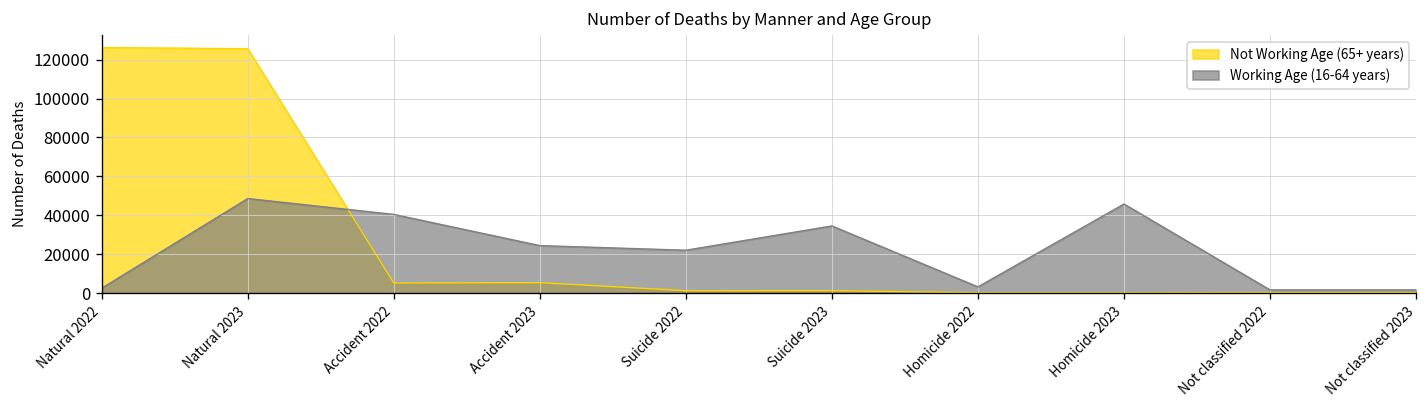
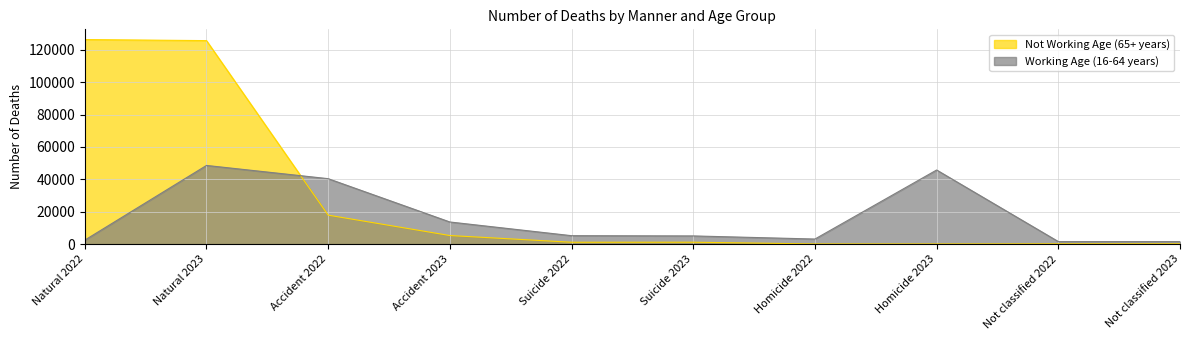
Not Working Age (65+ years), Accident 2022: 5000 -> 18000
Working Age (16-64 years), Accident 2023: 24000 -> 14000
Working Age (16-64 years), Suicide 2022: 22000 -> 5000
Working Age (16-64 years), Suicide 2023: 35000 -> 5000
